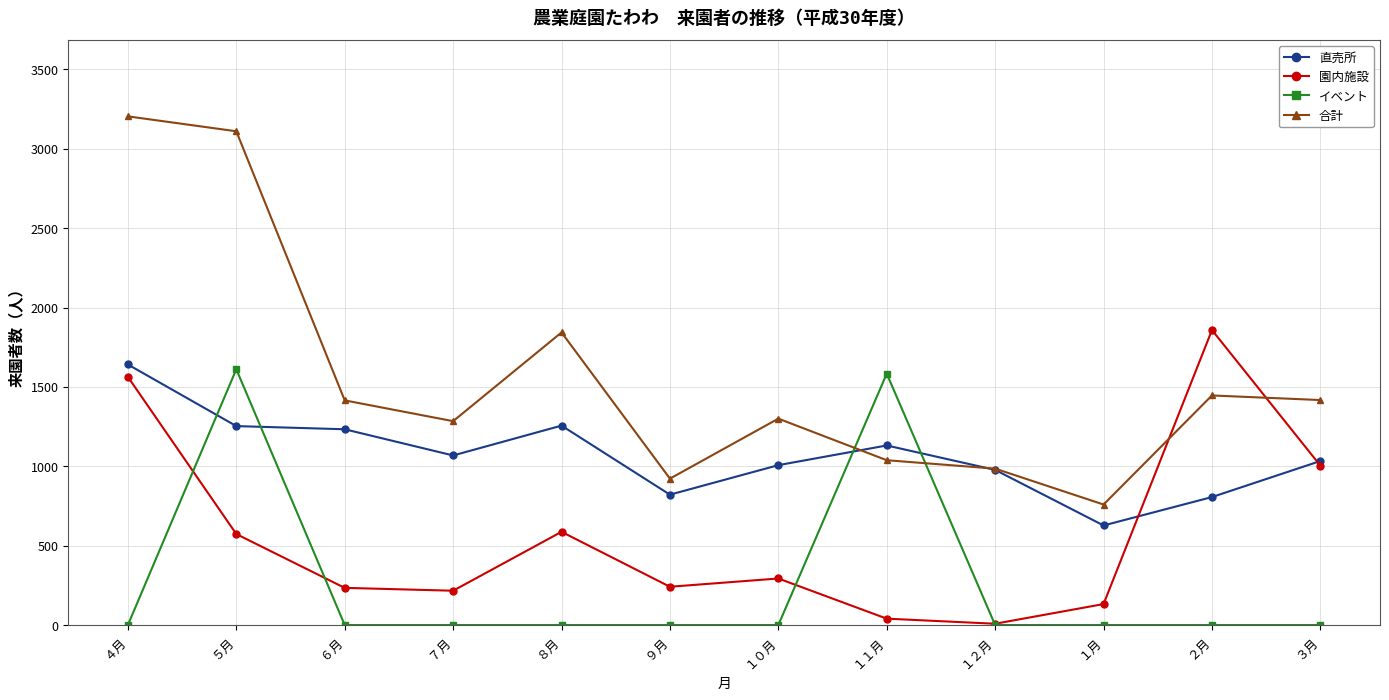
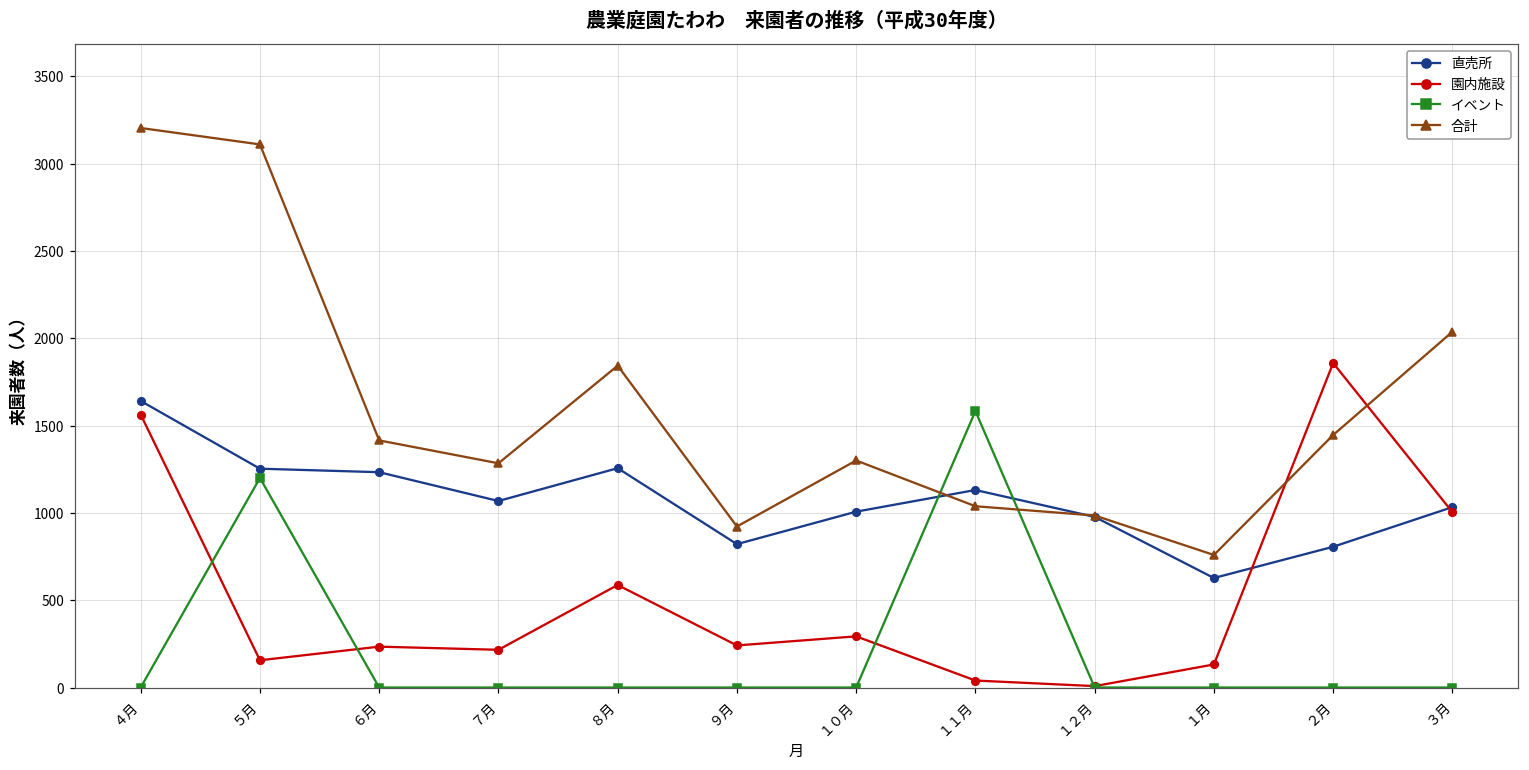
園内施設, ５月: 570 -> 160
イベント, ５月: 1610 -> 1200
合計, ３月: 1420 -> 2040
